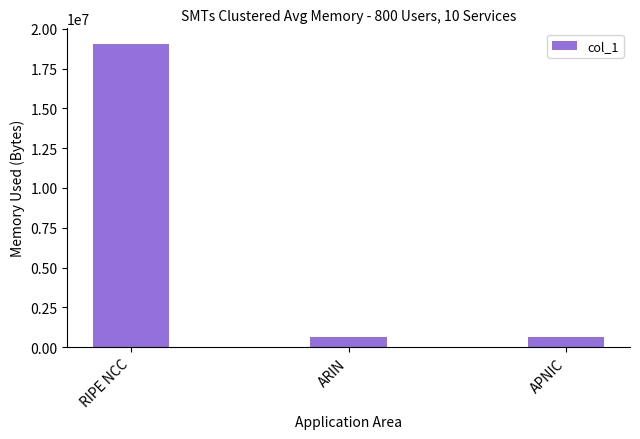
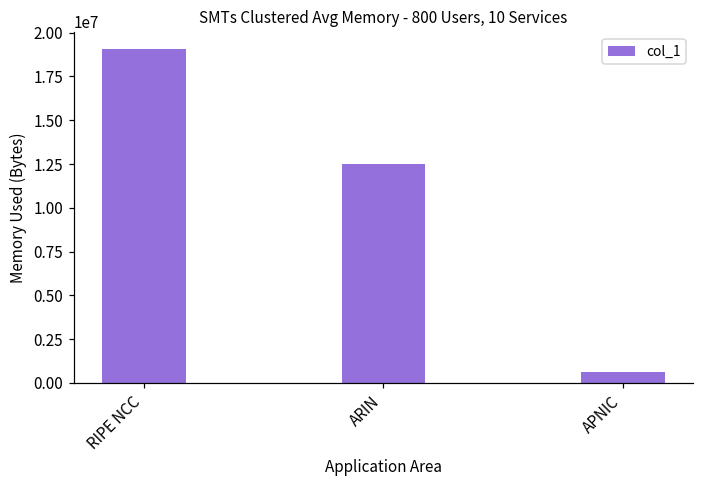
ARIN: 700000 -> 12500000
